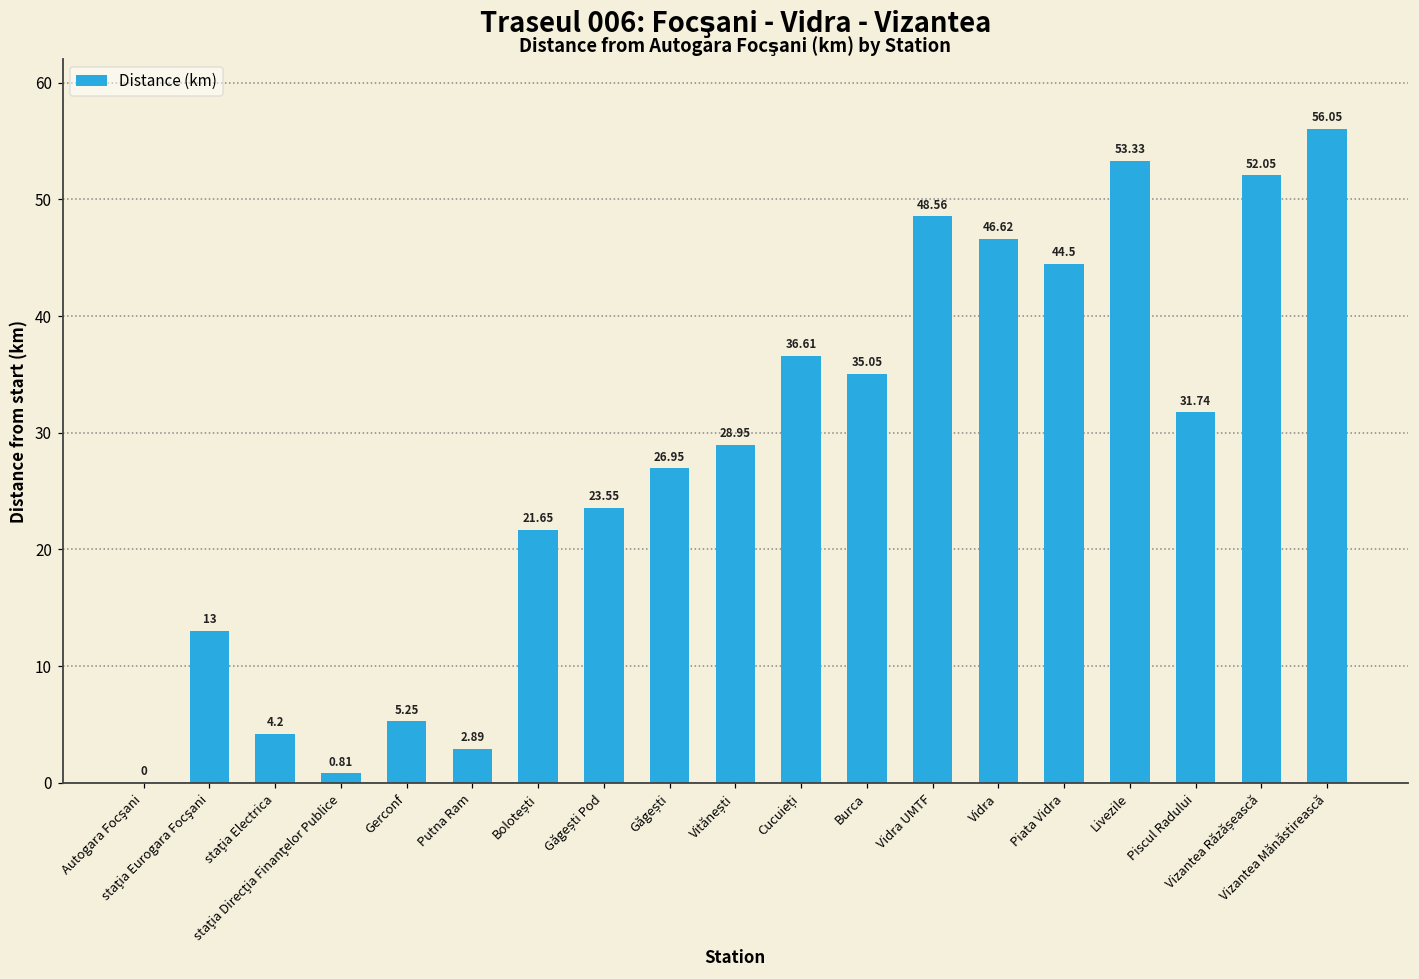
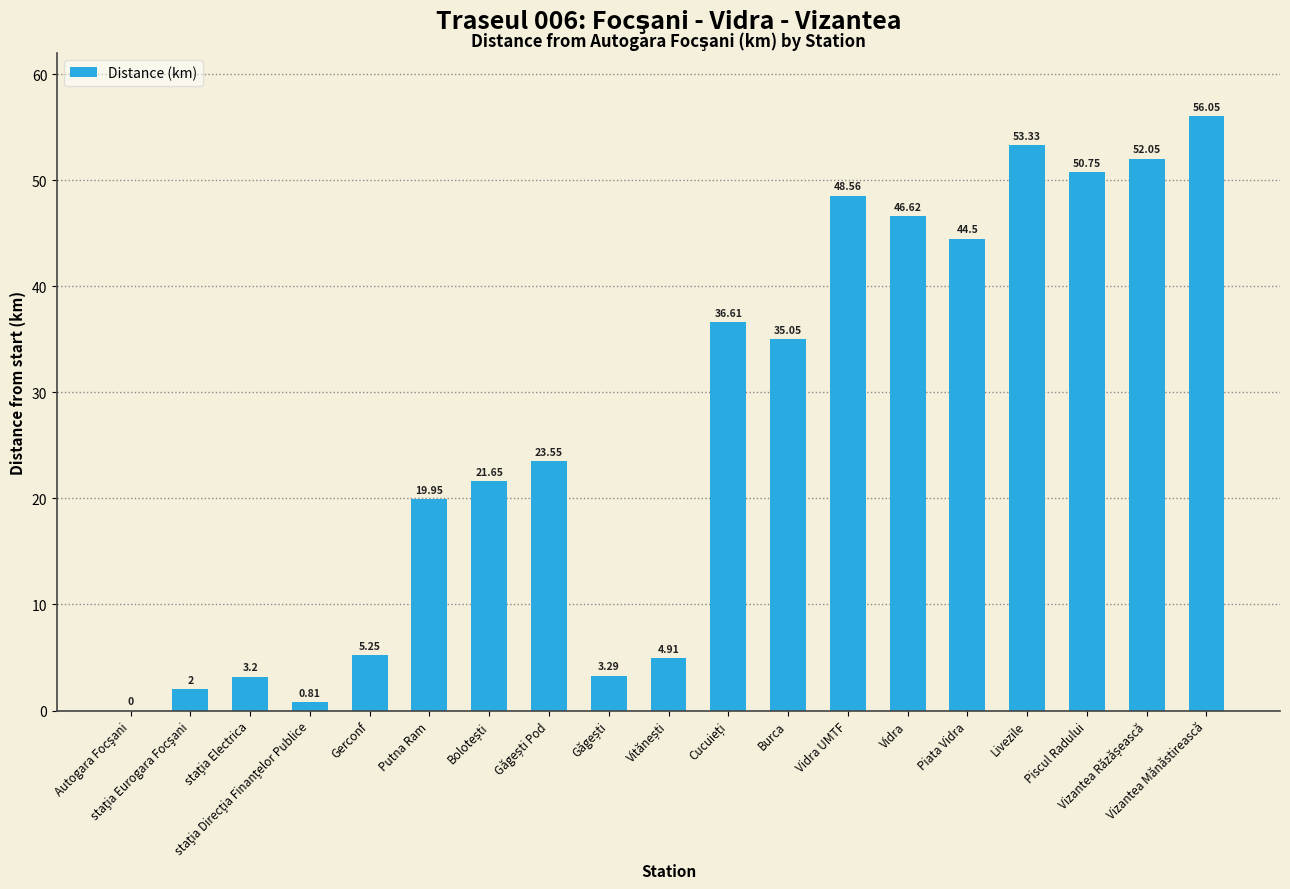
staţia Eurogara Focşani: 13 -> 2
staţia Electrica: 4.2 -> 3.2
Putna Ram: 2.89 -> 19.95
Găgești: 26.95 -> 3.29
Vitănești: 28.95 -> 4.91
Piscul Radului: 31.74 -> 50.75
